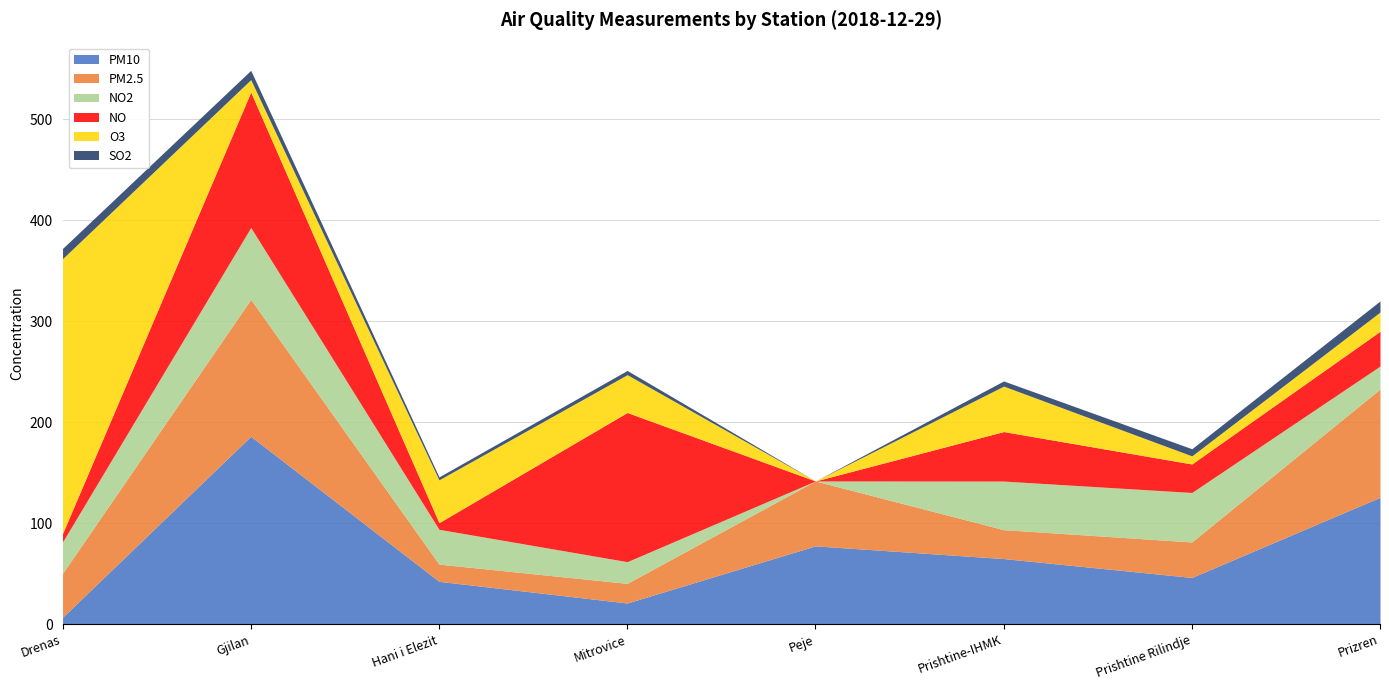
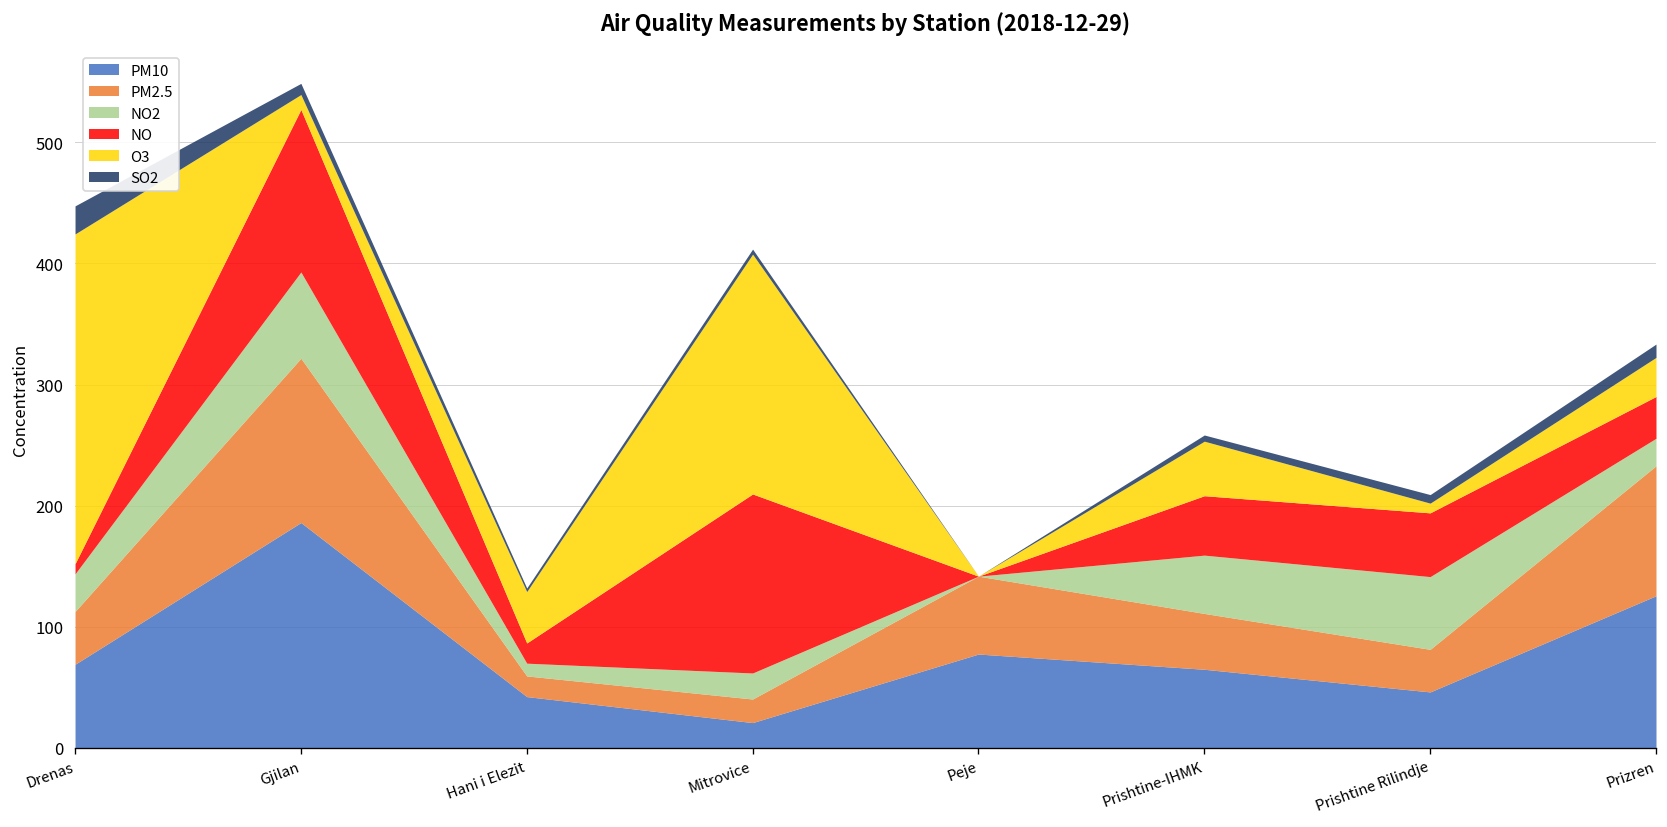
PM10, Drenas: 7 -> 69
SO2, Drenas: 10 -> 23
NO2, Hani i Elezit: 35 -> 11
NO, Hani i Elezit: 7 -> 17
O3, Mitrovice: 37 -> 198
PM2.5, Prishtine-IHMK: 29 -> 46
NO2, Prishtine Rilindje: 49 -> 60
NO, Prishtine Rilindje: 28 -> 53
O3, Prizren: 19 -> 32
